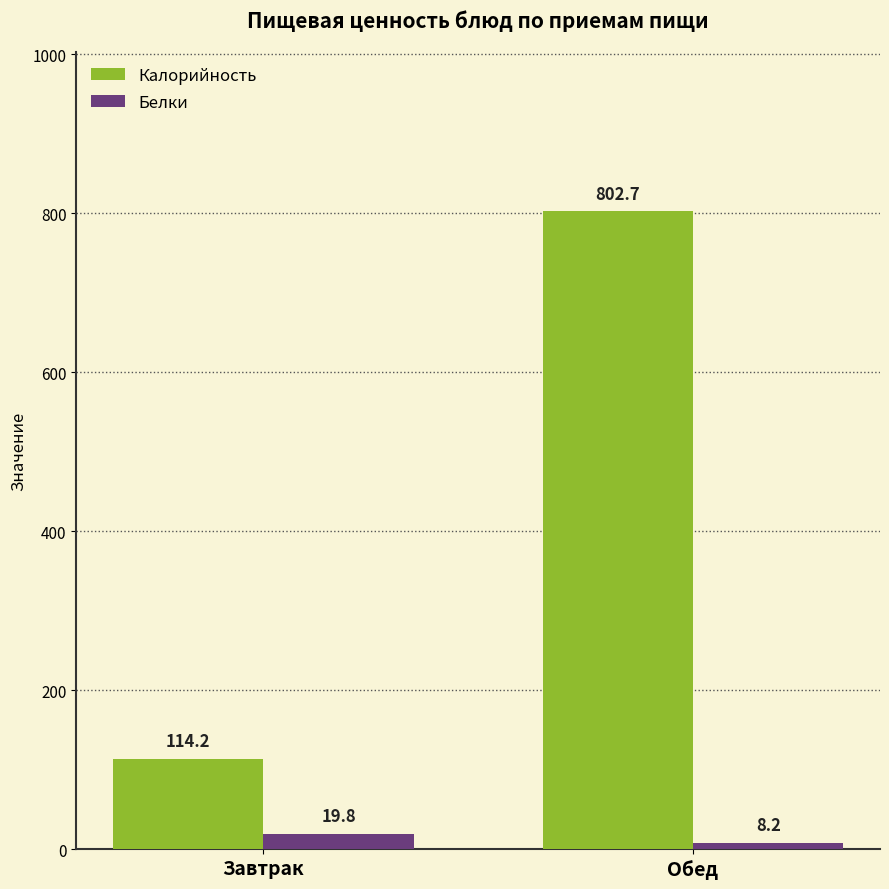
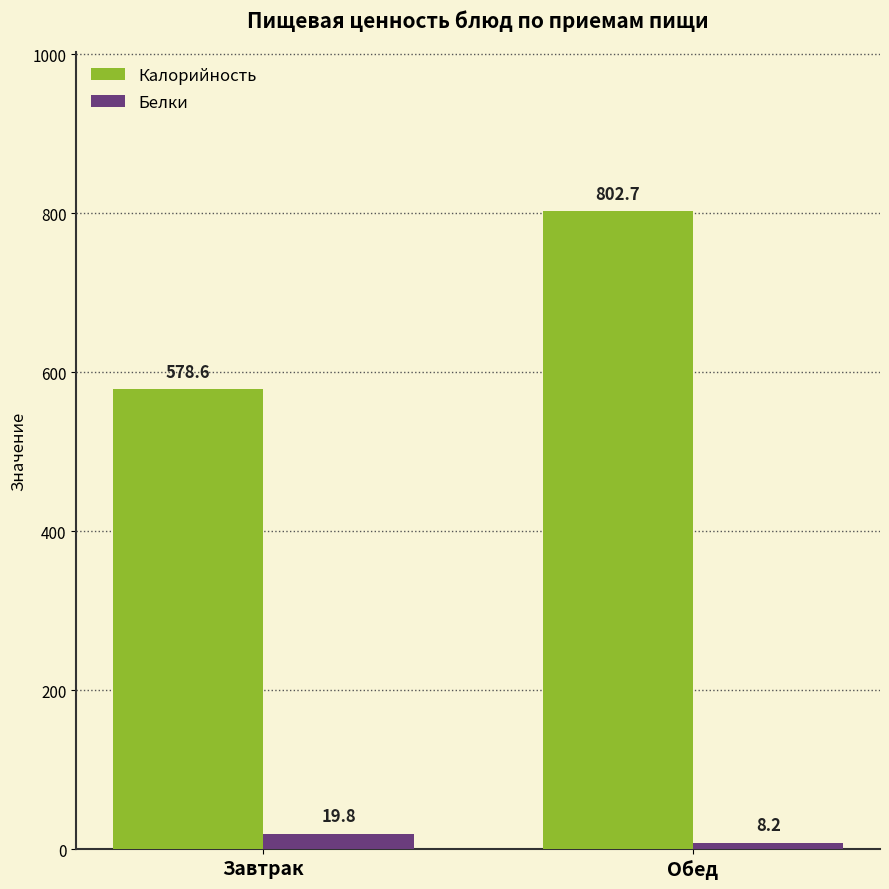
Калорийность, Завтрак: 114.2 -> 578.6
